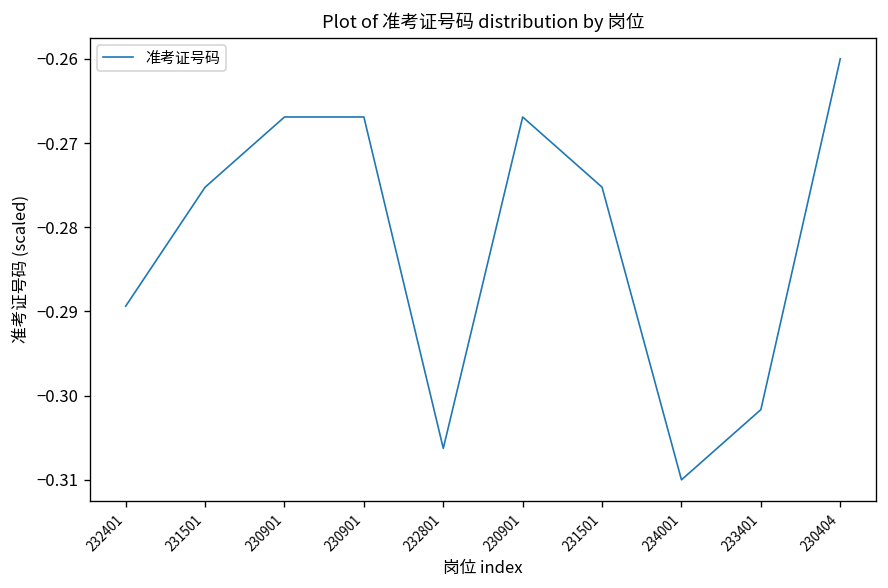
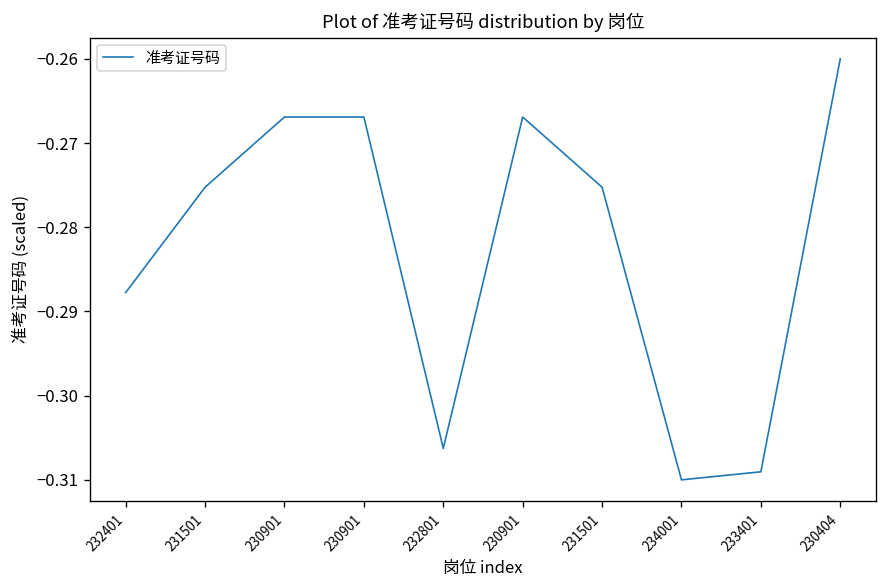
232401: -0.289 -> -0.288
233401: -0.302 -> -0.309
